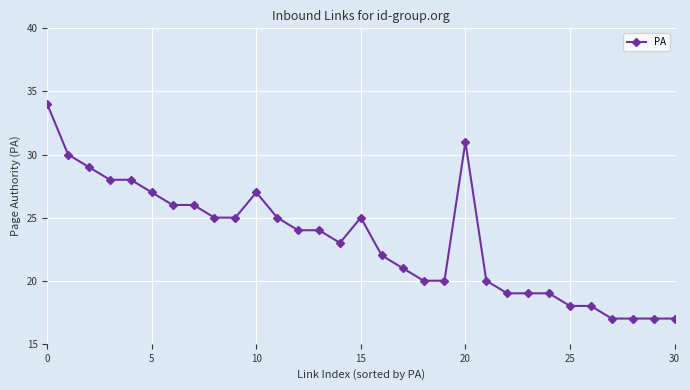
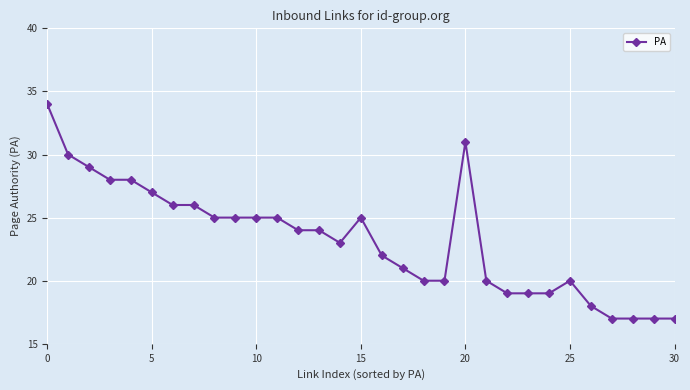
10: 27 -> 25
25: 18 -> 20
